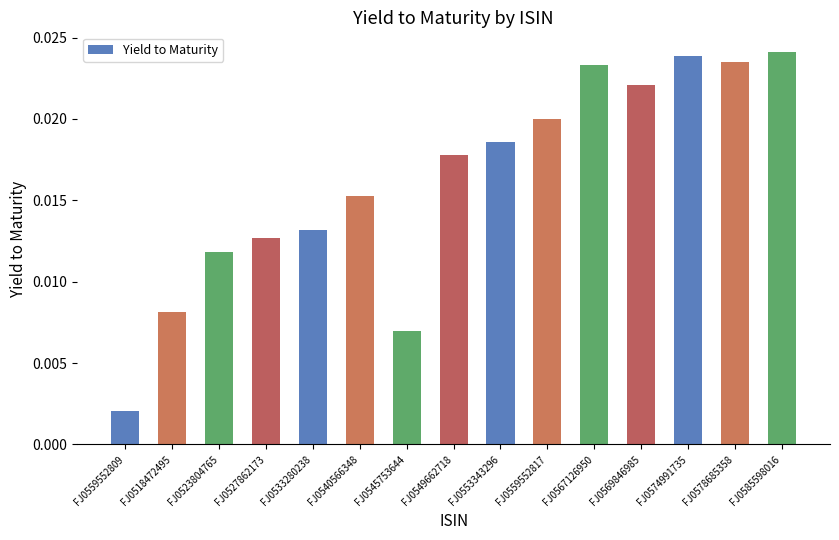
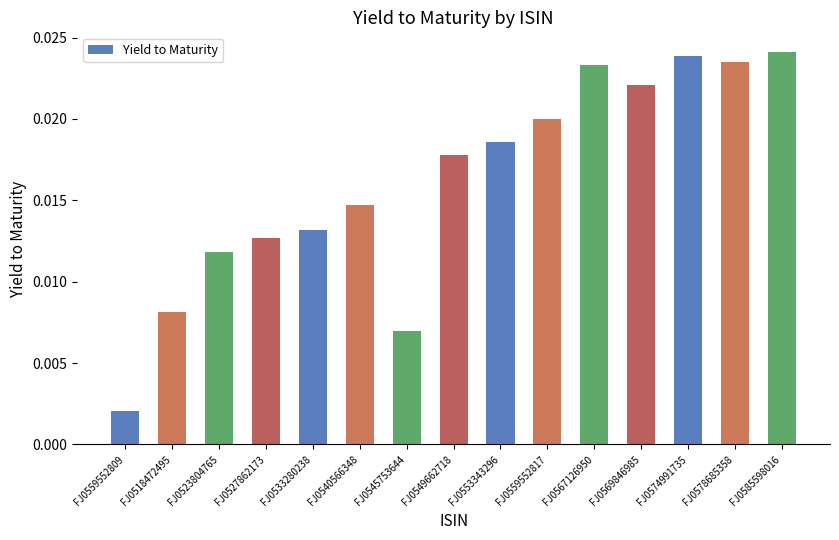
FJ0540566348: 0.0153 -> 0.0147
